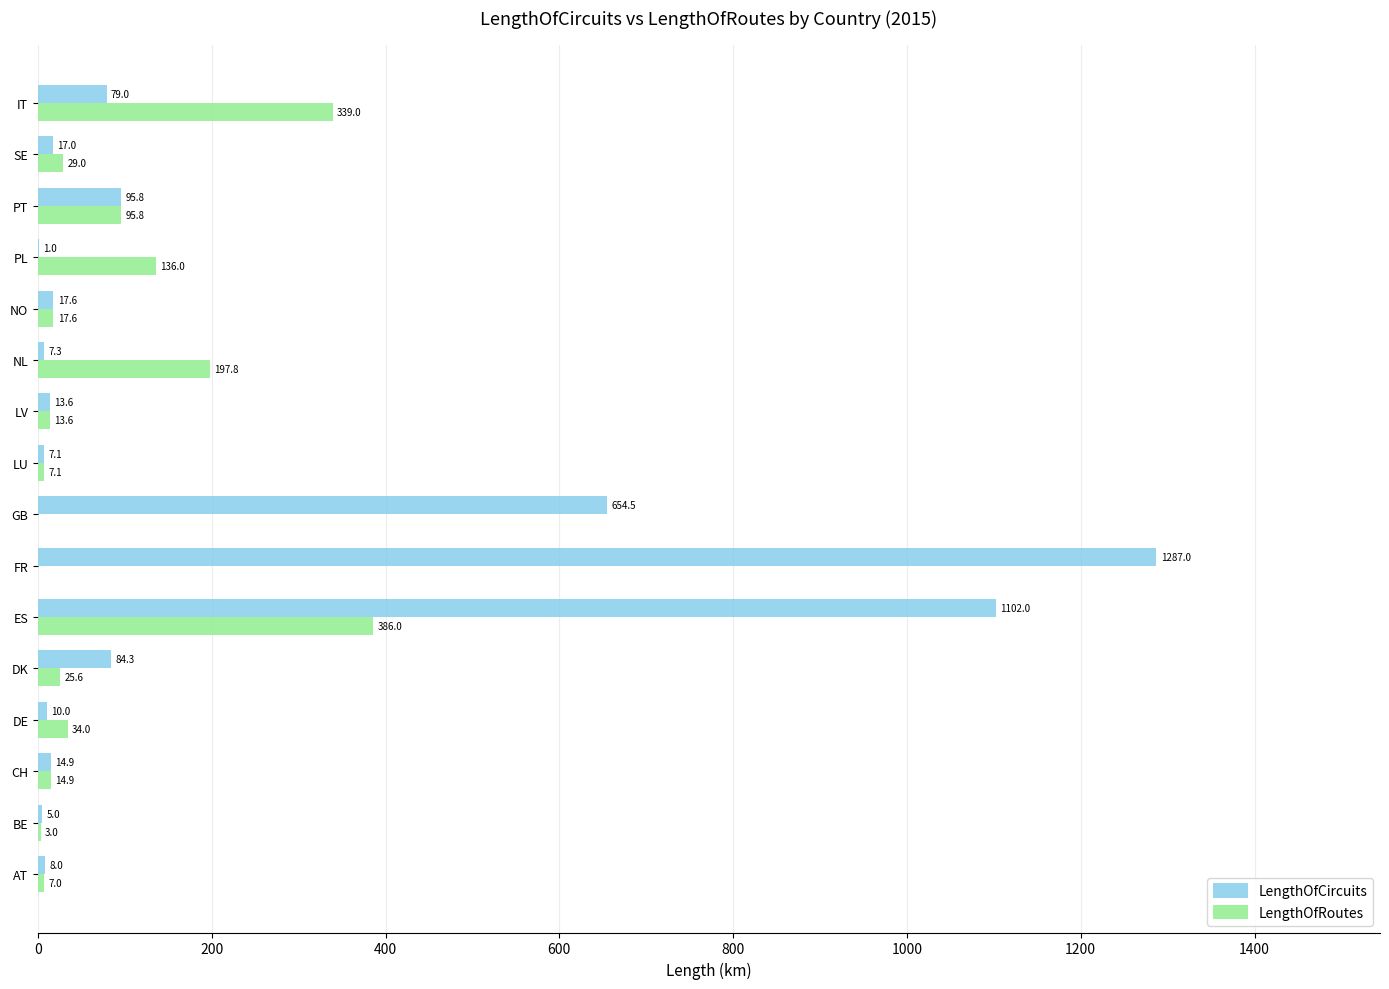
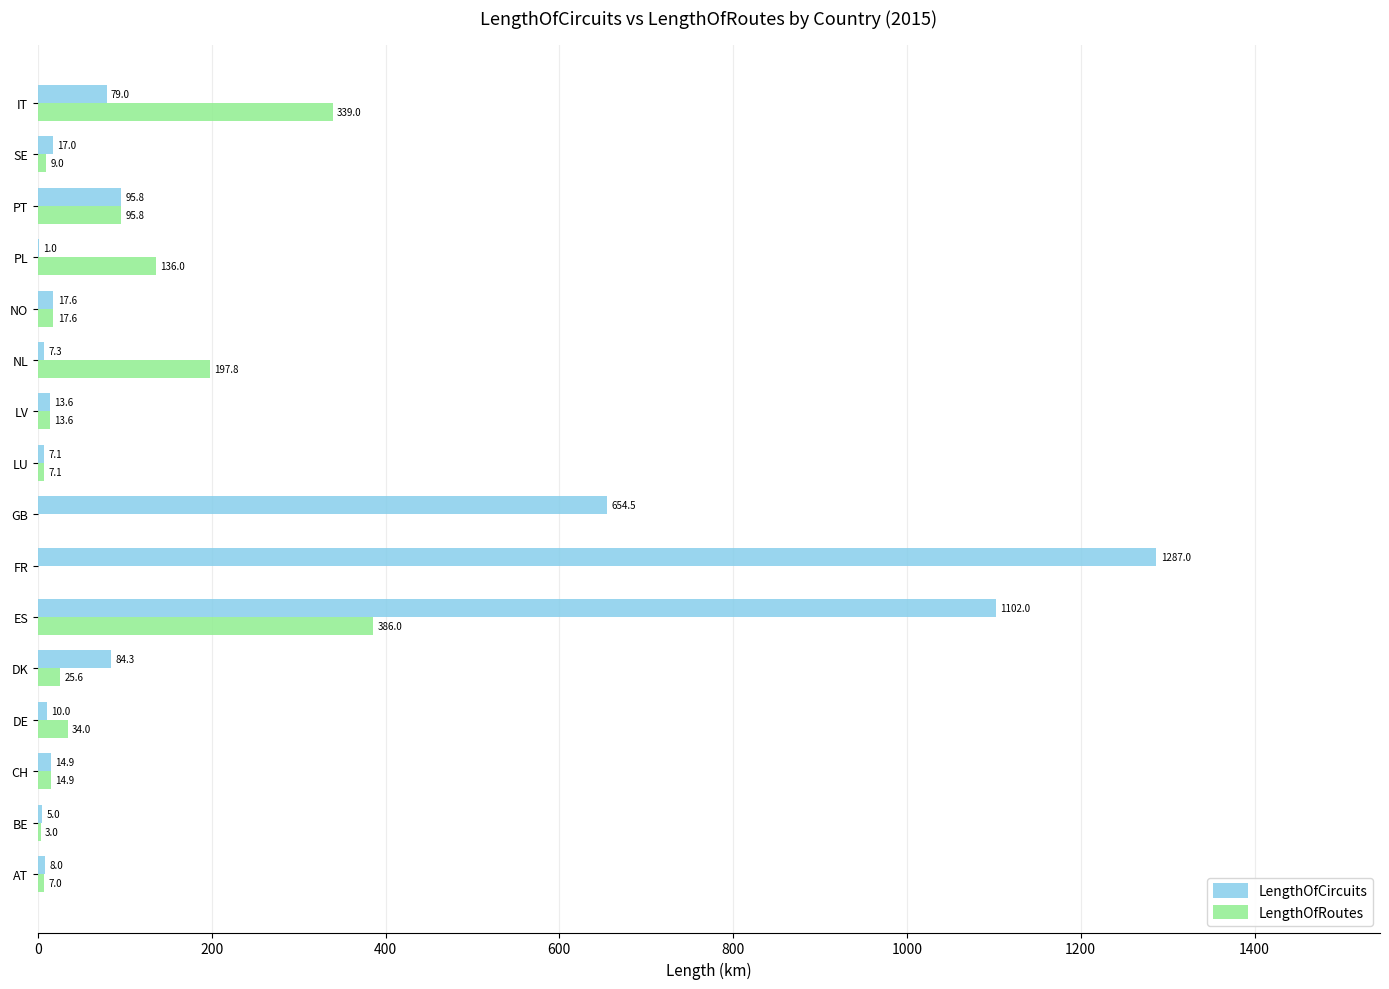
LengthOfRoutes, SE: 29.0 -> 9.0
